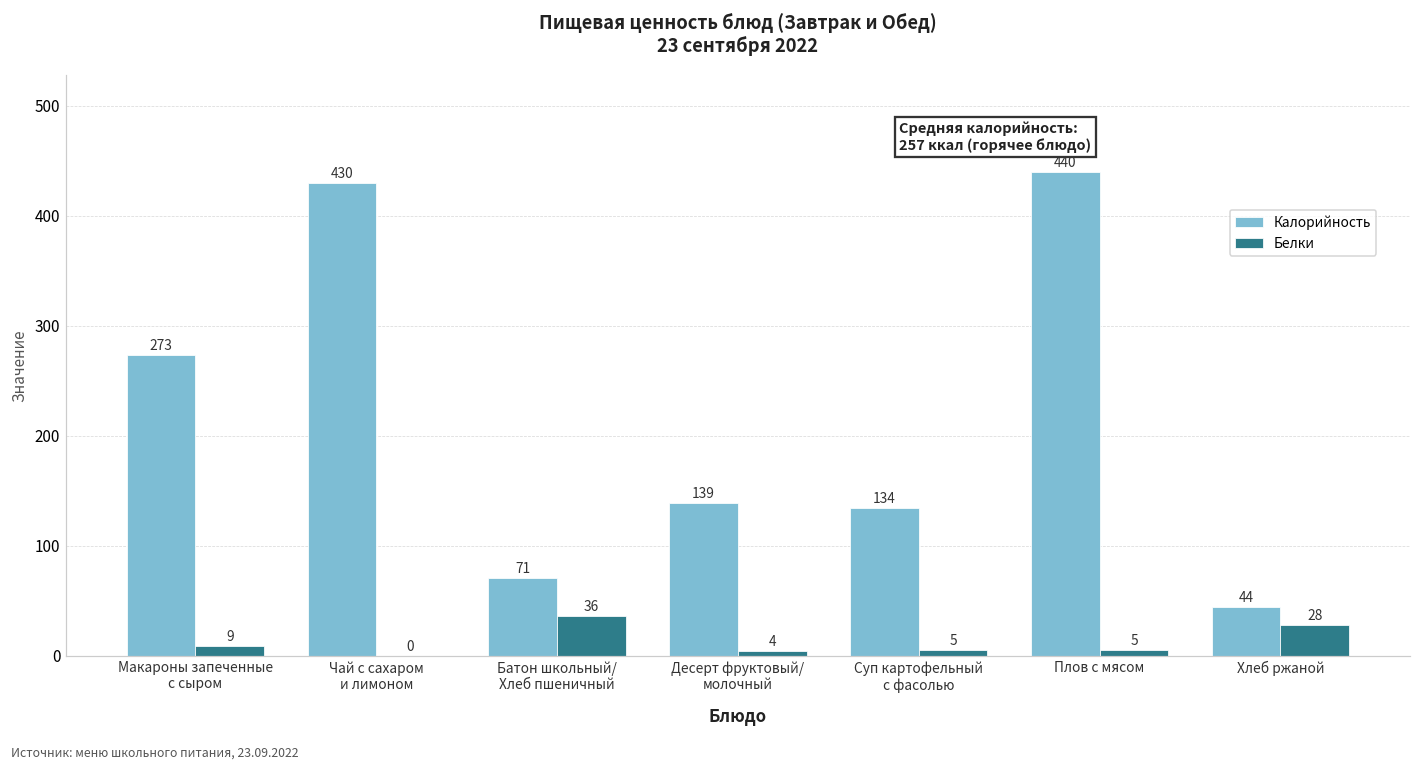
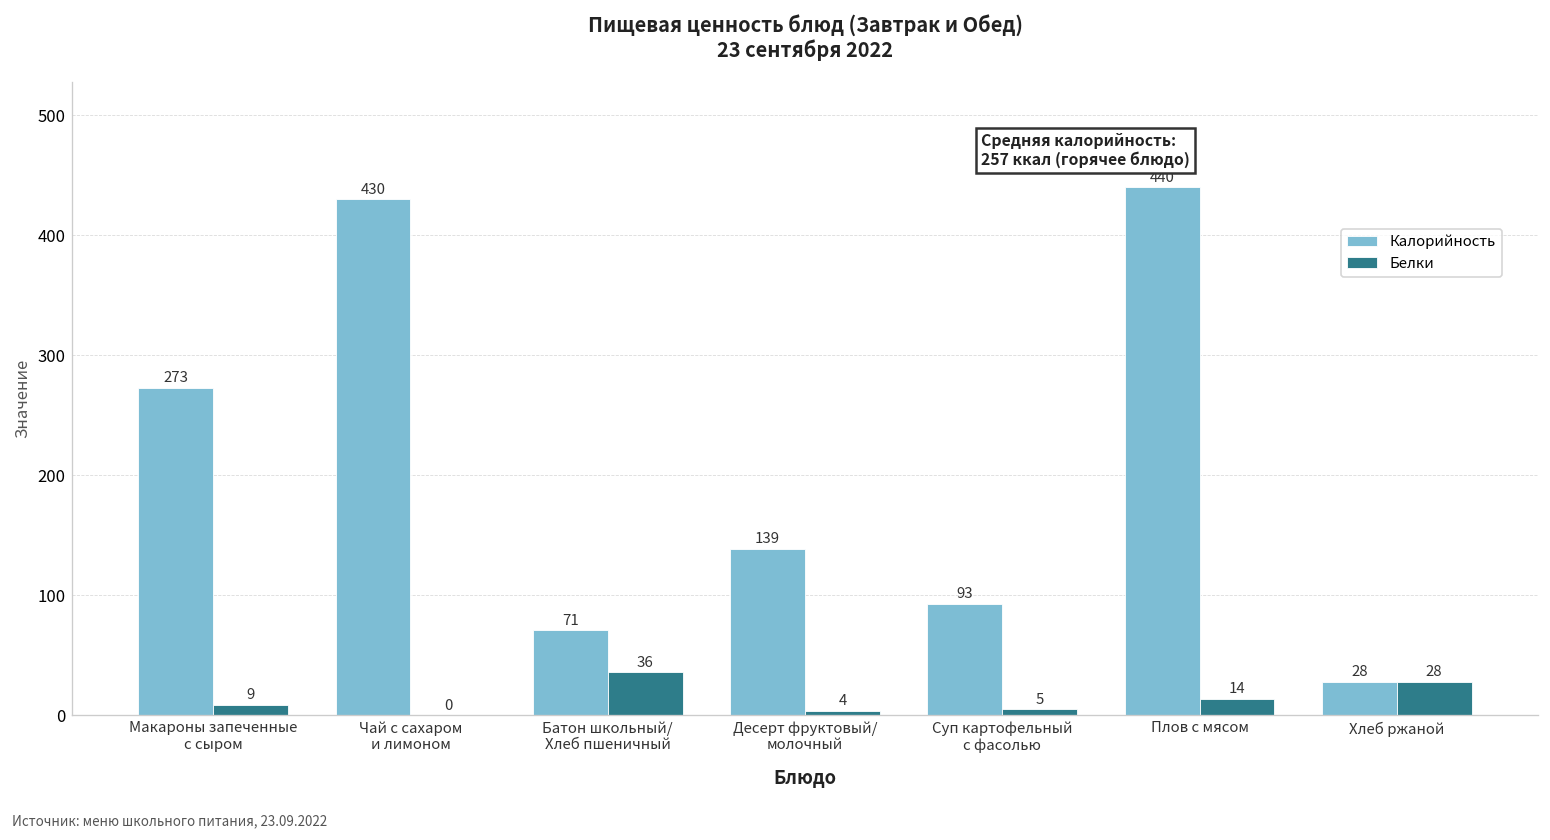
Калорийность, Суп картофельный с фасолью: 134 -> 93
Белки, Плов с мясом: 5 -> 14
Калорийность, Хлеб ржаной: 44 -> 28
